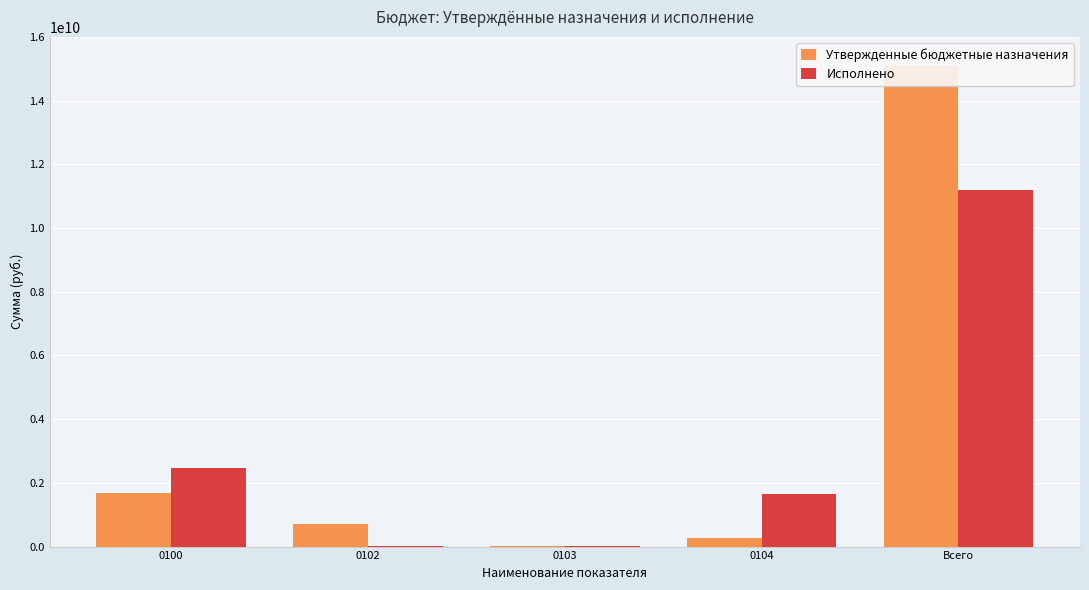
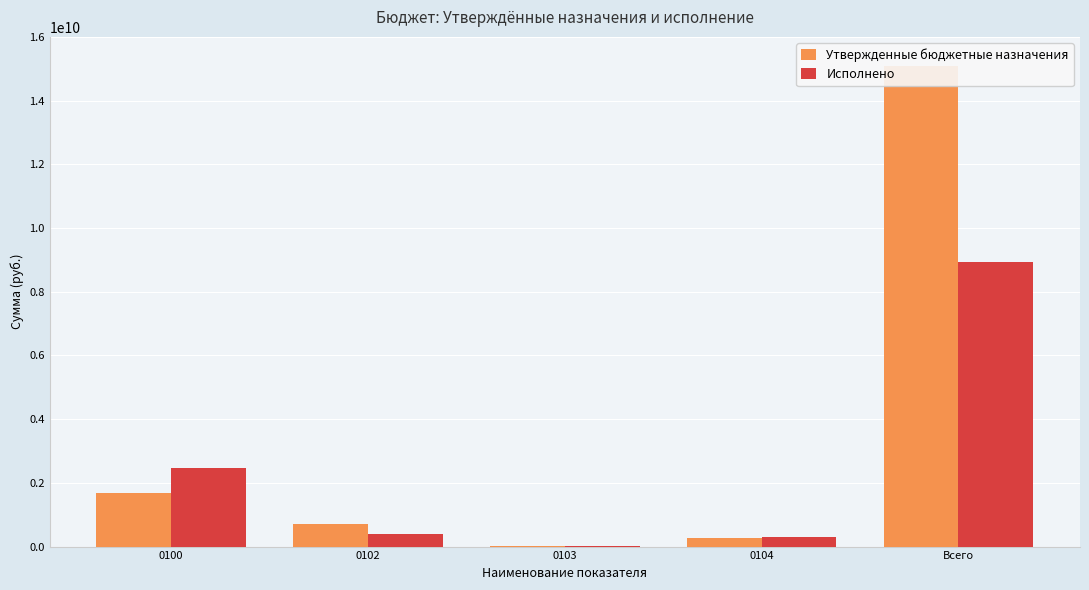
Исполнено, 0102: 0 -> 400000000
Исполнено, 0104: 1600000000 -> 300000000
Исполнено, Всего: 11200000000 -> 8900000000
